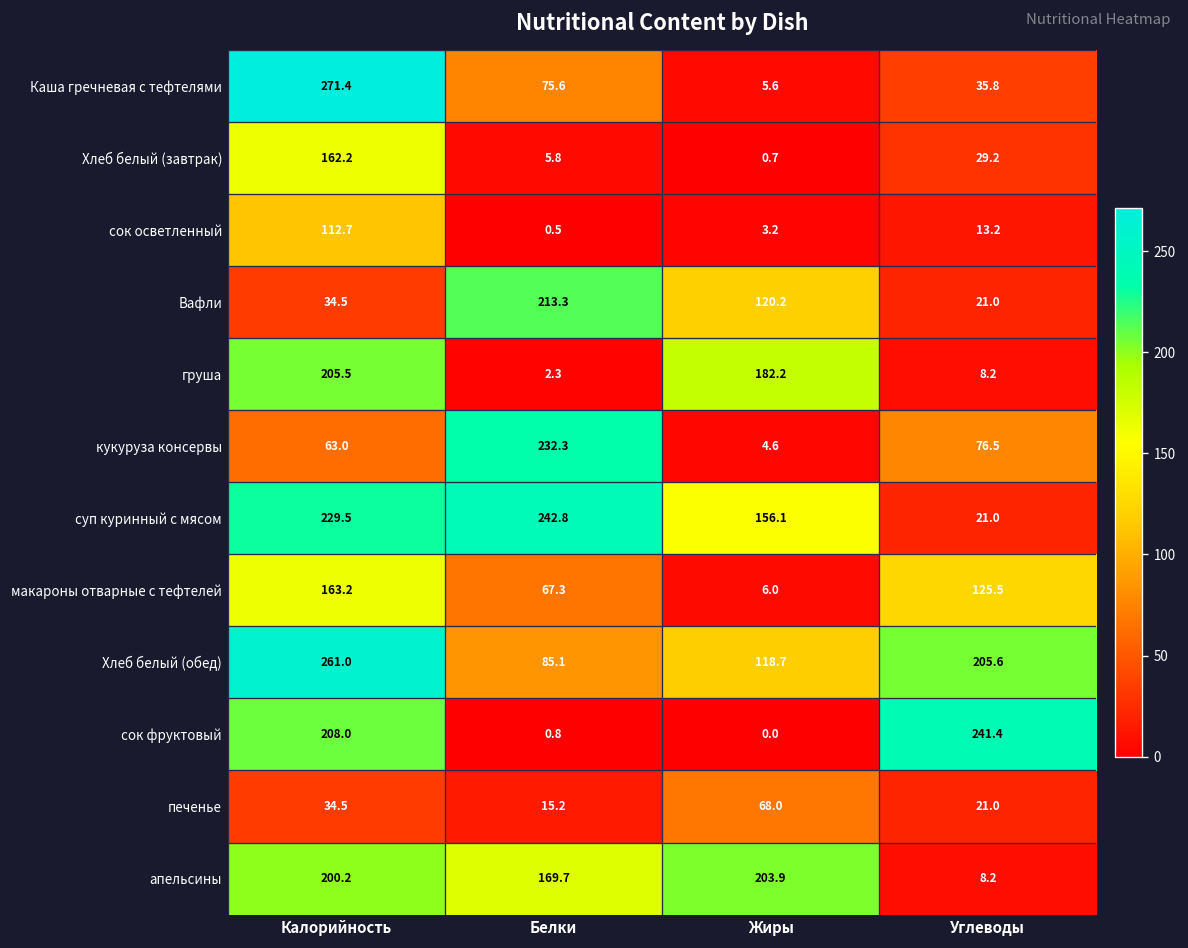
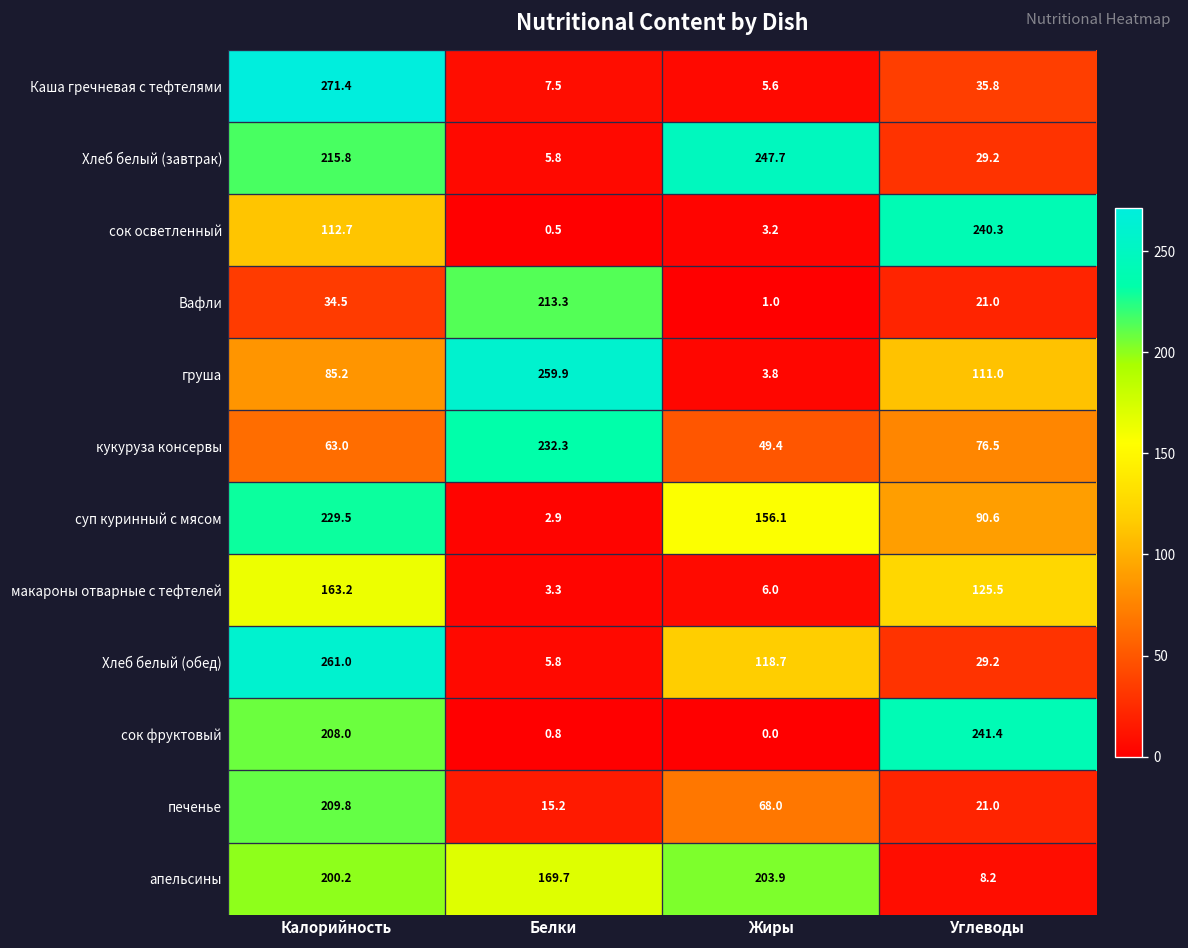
Каша гречневая с тефтелями, Белки: 75.6 -> 7.5
Хлеб белый (завтрак), Калорийность: 162.2 -> 215.8
Хлеб белый (завтрак), Жиры: 0.7 -> 247.7
сок осветленный, Углеводы: 13.2 -> 240.3
Вафли, Жиры: 120.2 -> 1.0
груша, Калорийность: 205.5 -> 85.2
груша, Белки: 2.3 -> 259.9
груша, Жиры: 182.2 -> 3.8
груша, Углеводы: 8.2 -> 111.0
кукуруза консервы, Жиры: 4.6 -> 49.4
суп куринный с мясом, Белки: 242.8 -> 2.9
суп куринный с мясом, Углеводы: 21.0 -> 90.6
макароны отварные с тефтелей, Белки: 67.3 -> 3.3
Хлеб белый (обед), Белки: 85.1 -> 5.8
Хлеб белый (обед), Углеводы: 205.6 -> 29.2
печенье, Калорийность: 34.5 -> 209.8
